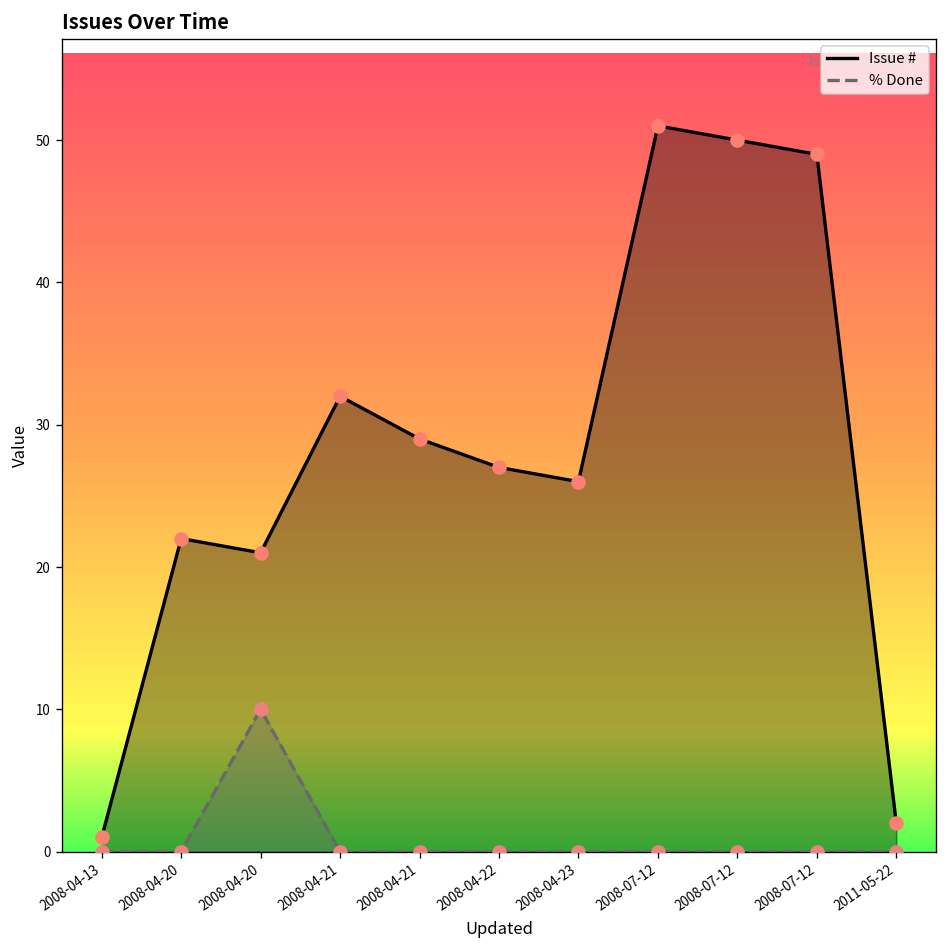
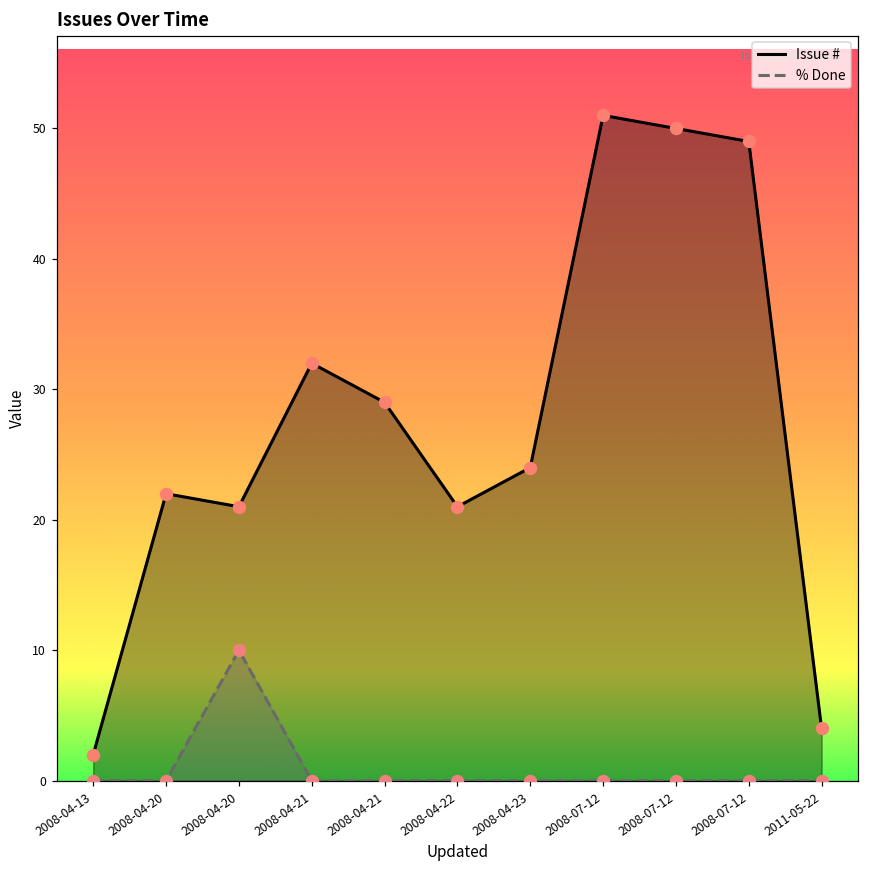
Issue #, 2008-04-13: 1 -> 2
Issue #, 2008-04-22: 27 -> 21
Issue #, 2008-04-23: 26 -> 24
Issue #, 2011-05-22: 2 -> 4
